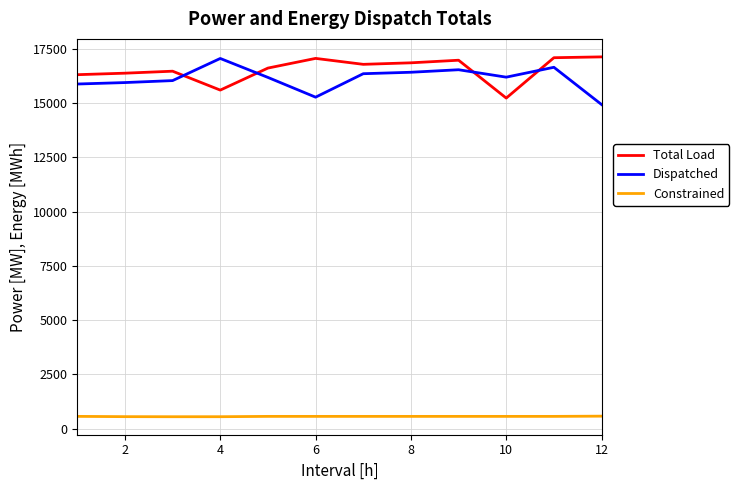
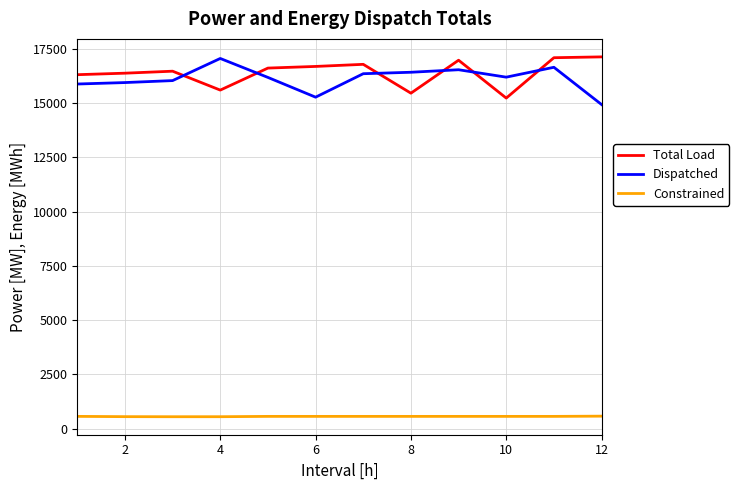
Total Load, 6: 17100 -> 16700
Total Load, 8: 16900 -> 15500
